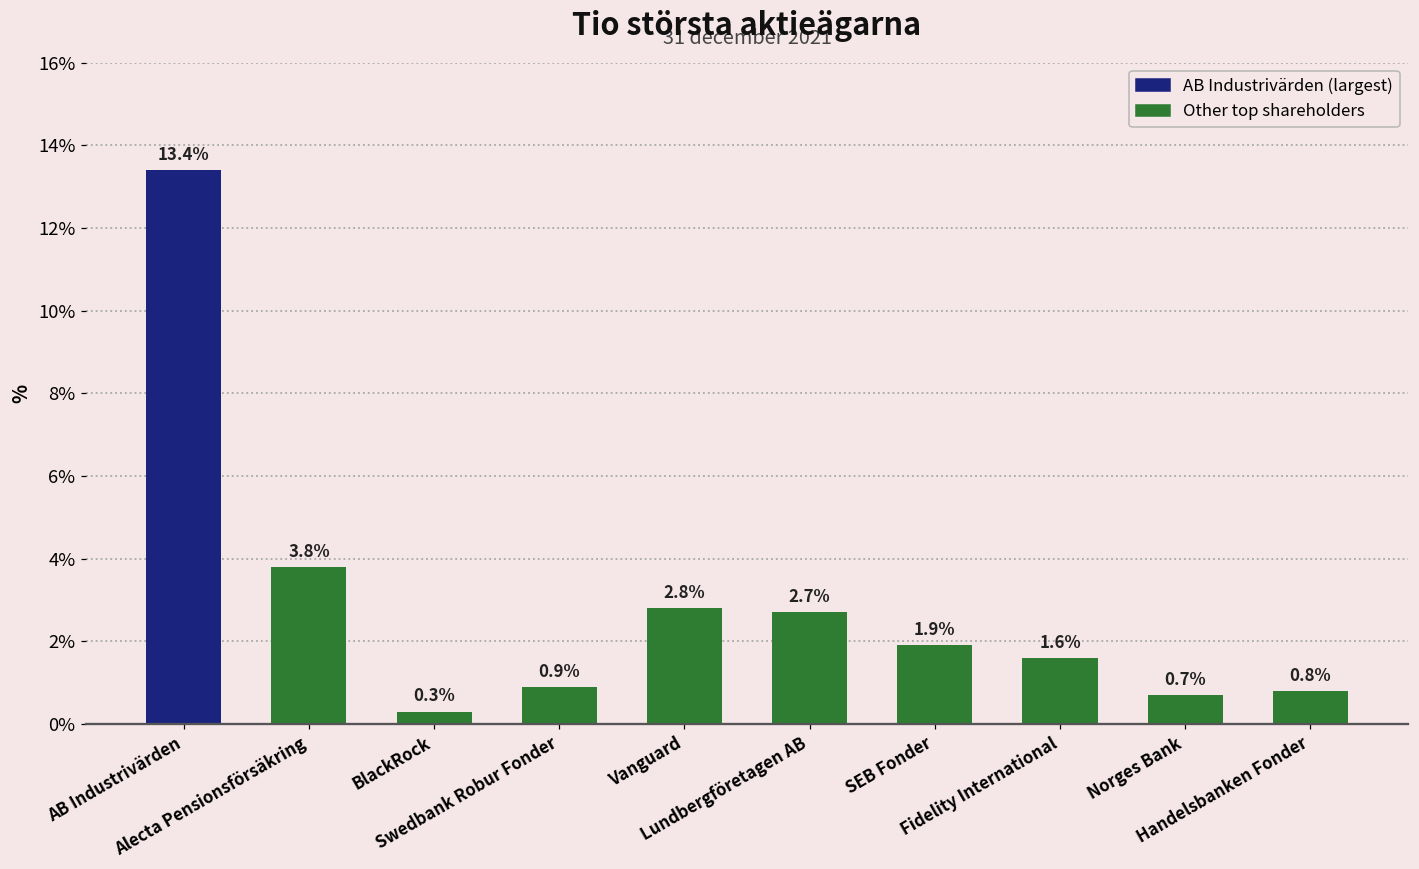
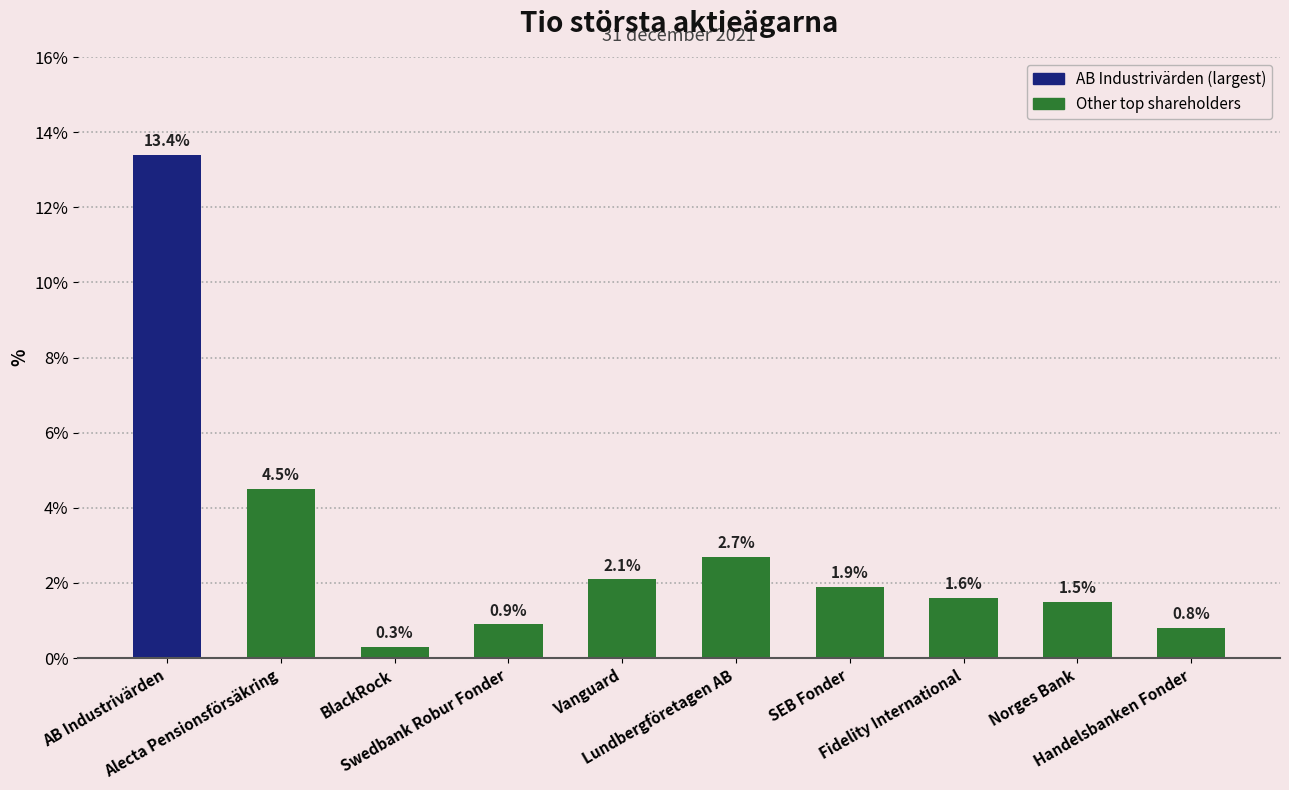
Alecta Pensionsförsäkring: 3.8% -> 4.5%
Vanguard: 2.8% -> 2.1%
Norges Bank: 0.7% -> 1.5%
